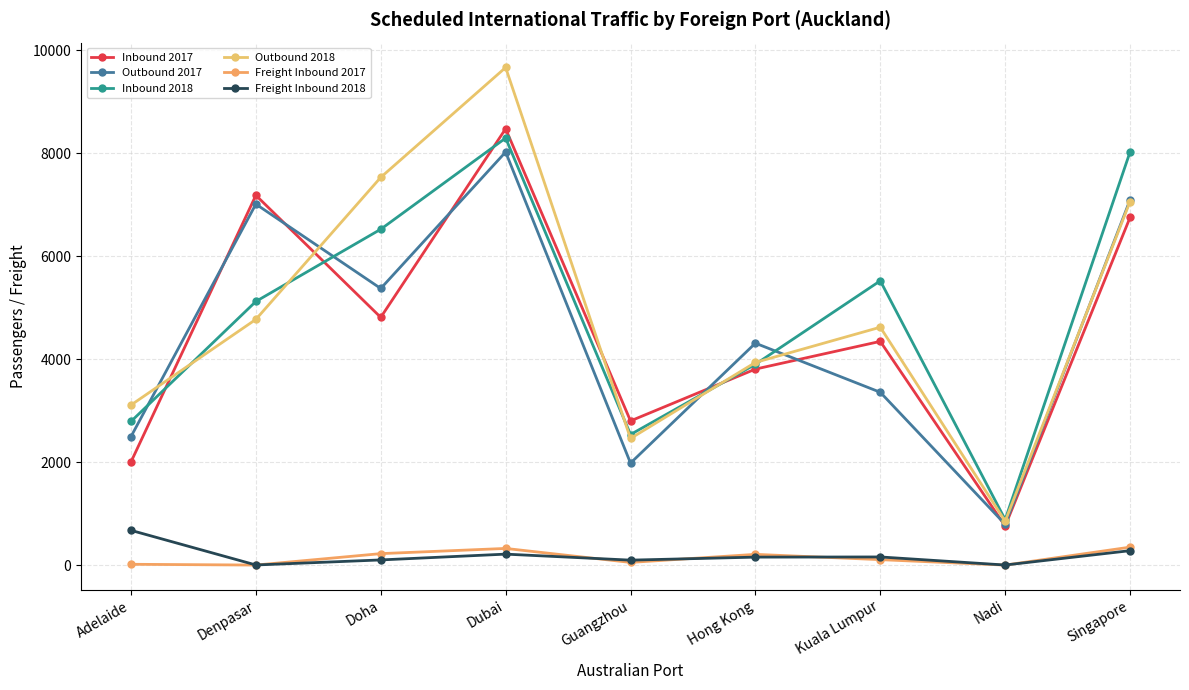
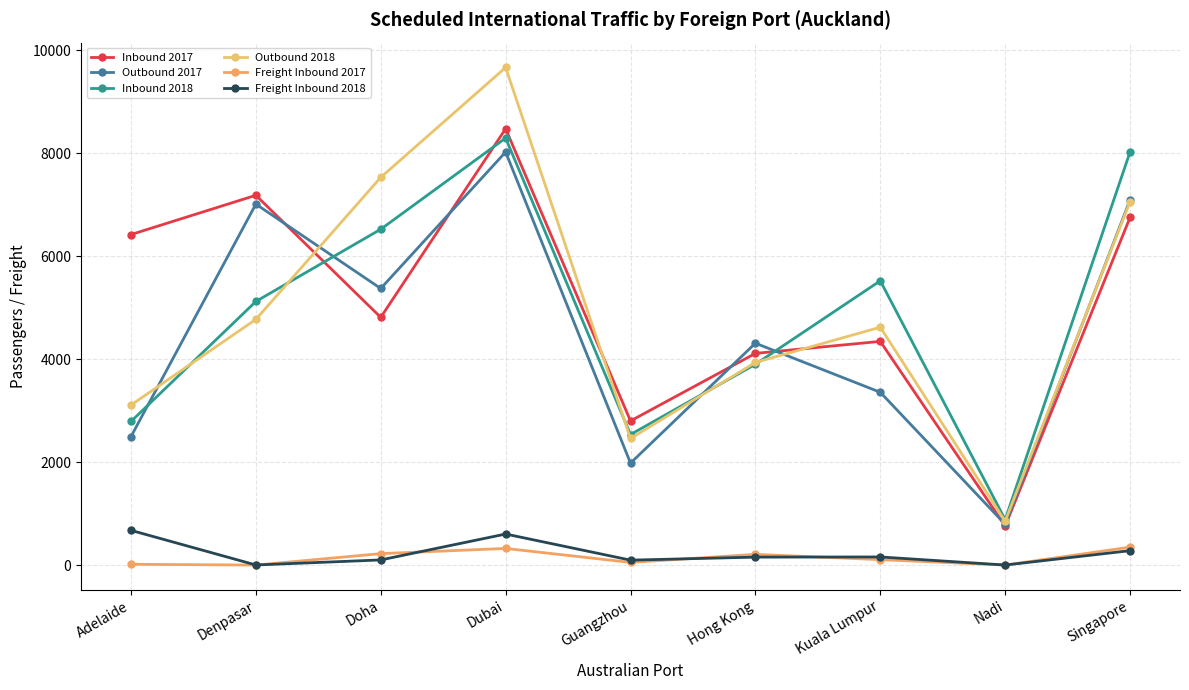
Inbound 2017, Adelaide: 2000 -> 6400
Freight Inbound 2018, Dubai: 200 -> 600
Inbound 2017, Hong Kong: 3800 -> 4100
